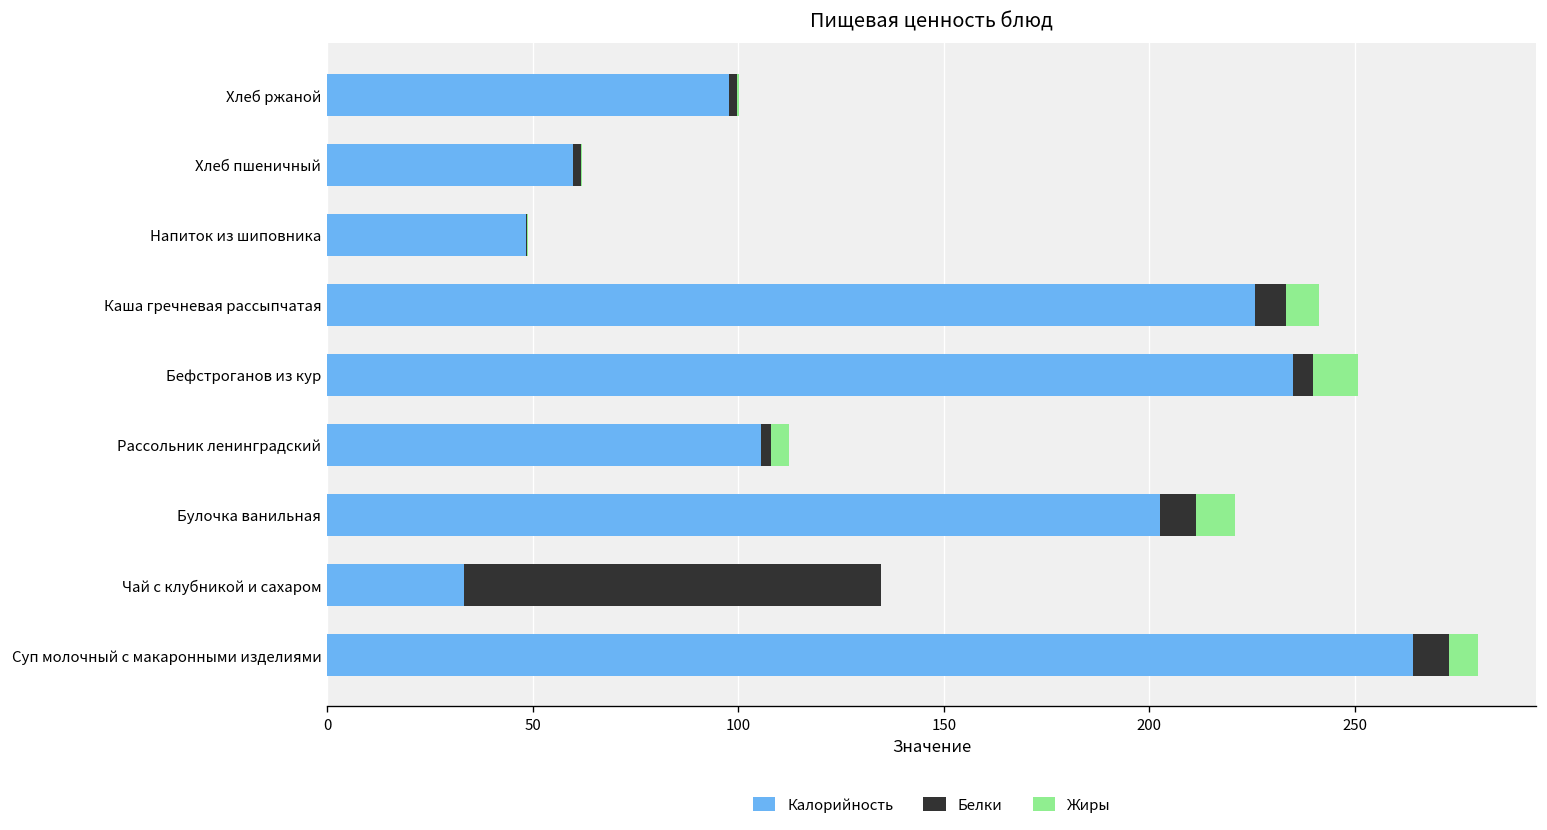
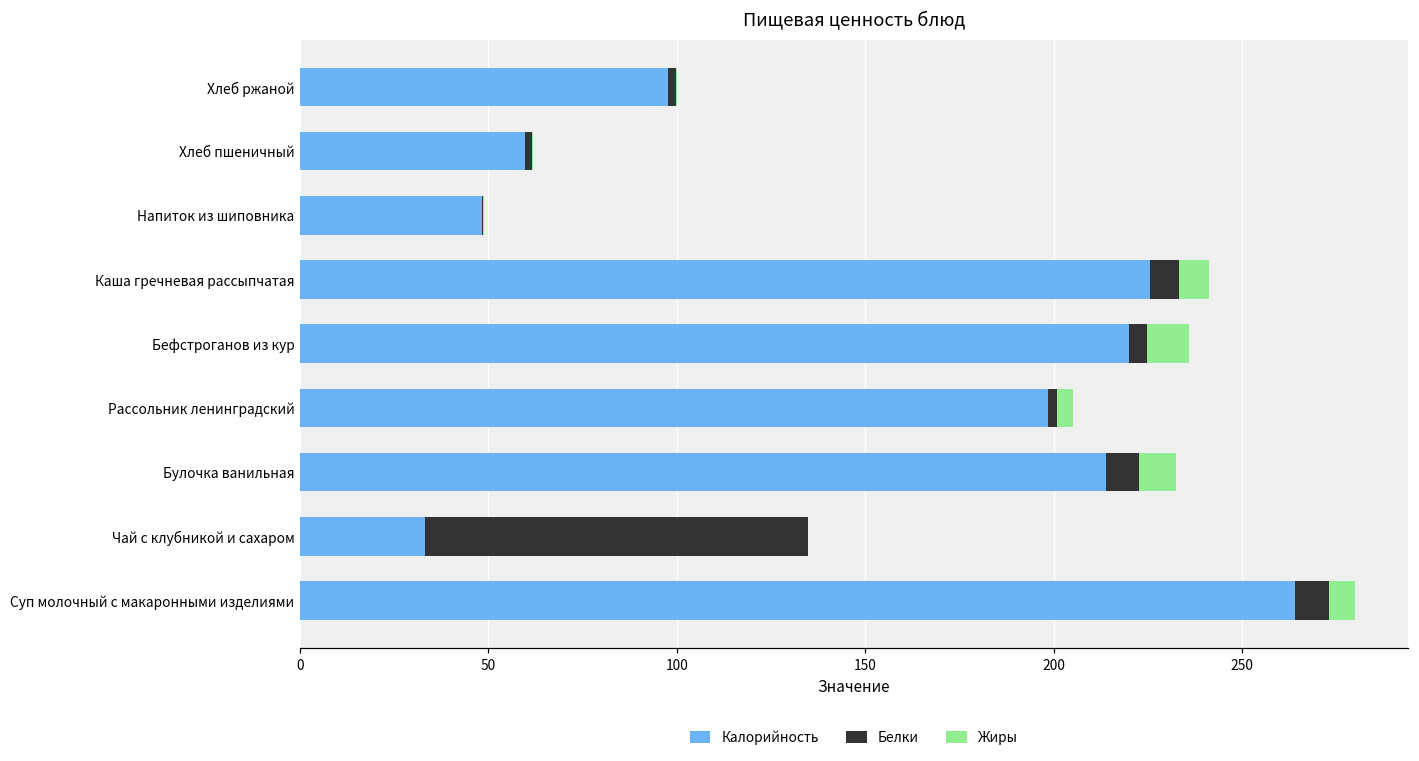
Калорийность, Бефстроганов из кур: 235 -> 220
Калорийность, Рассольник ленинградский: 105 -> 198
Калорийность, Булочка ванильная: 203 -> 214
